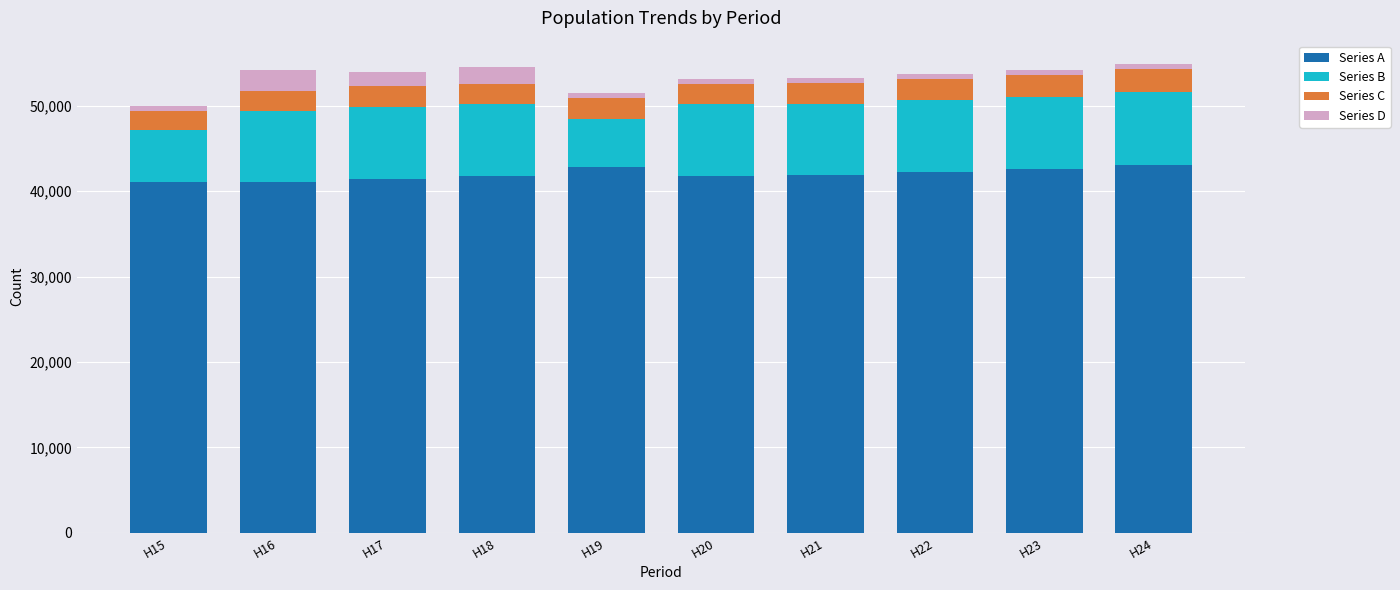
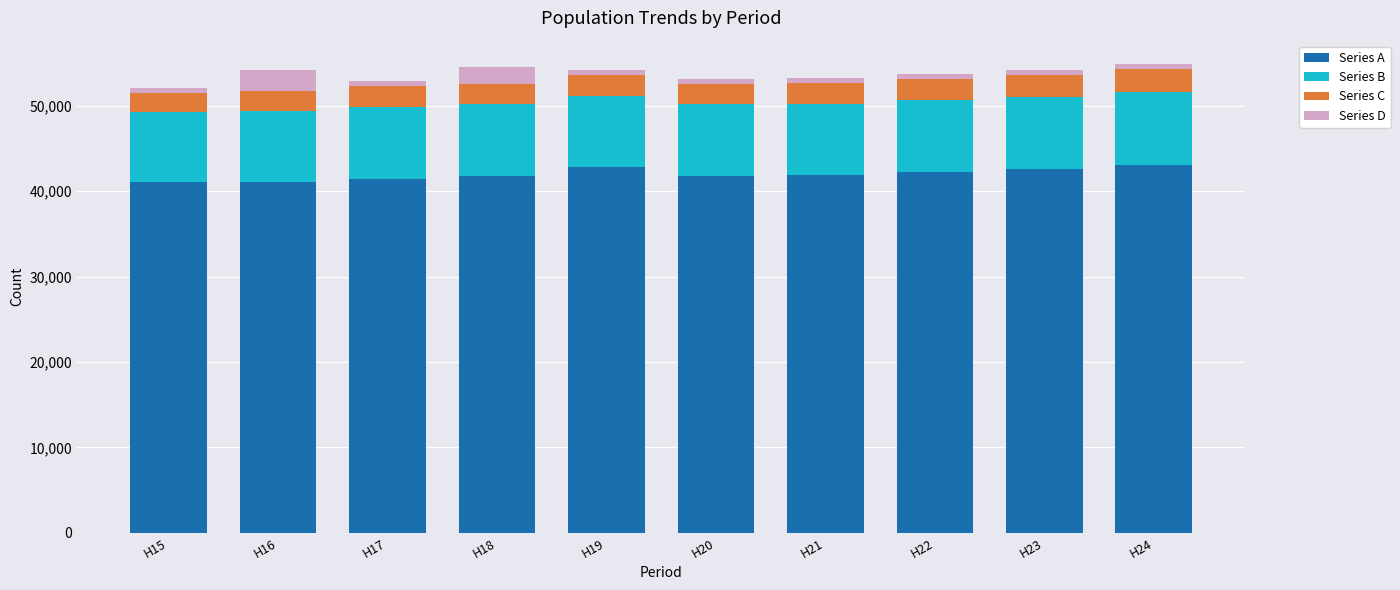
Series B, H15: 6,000 -> 8,000
Series D, H17: 2,000 -> 1,000
Series B, H19: 6,000 -> 8,000
